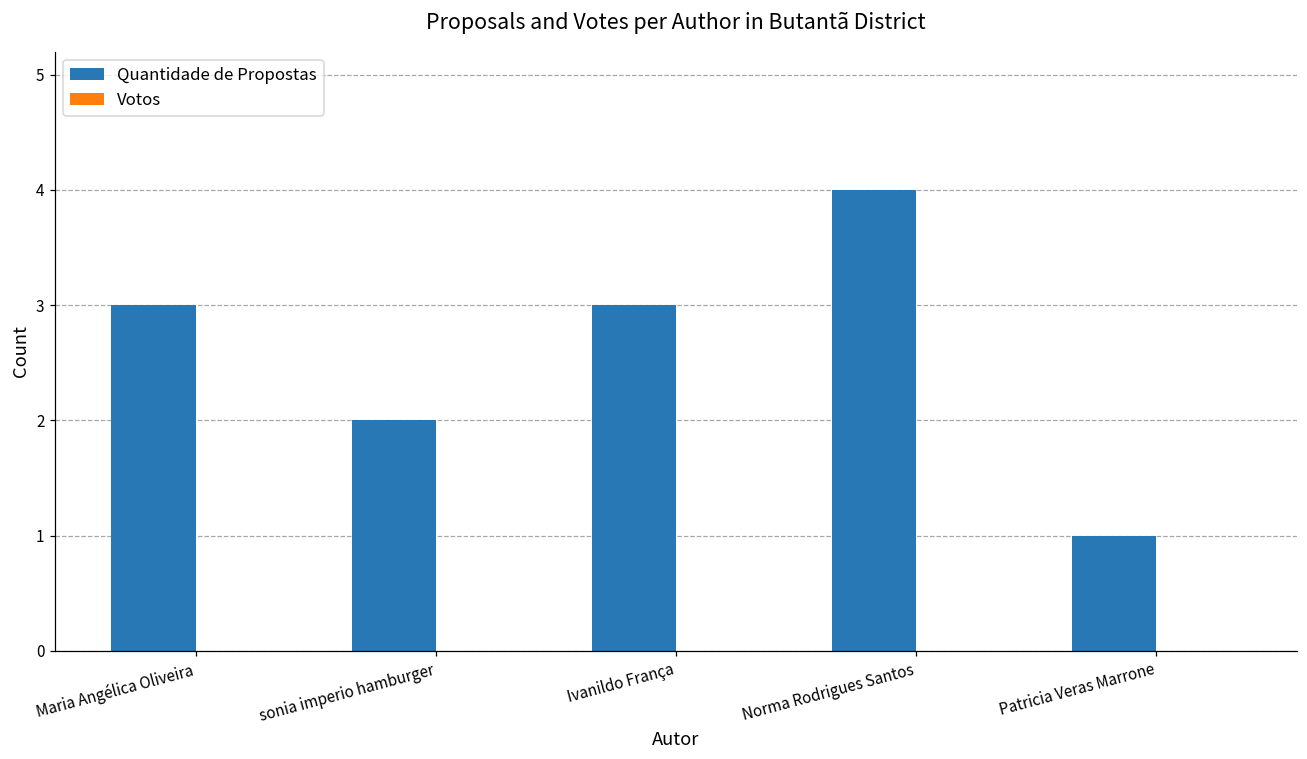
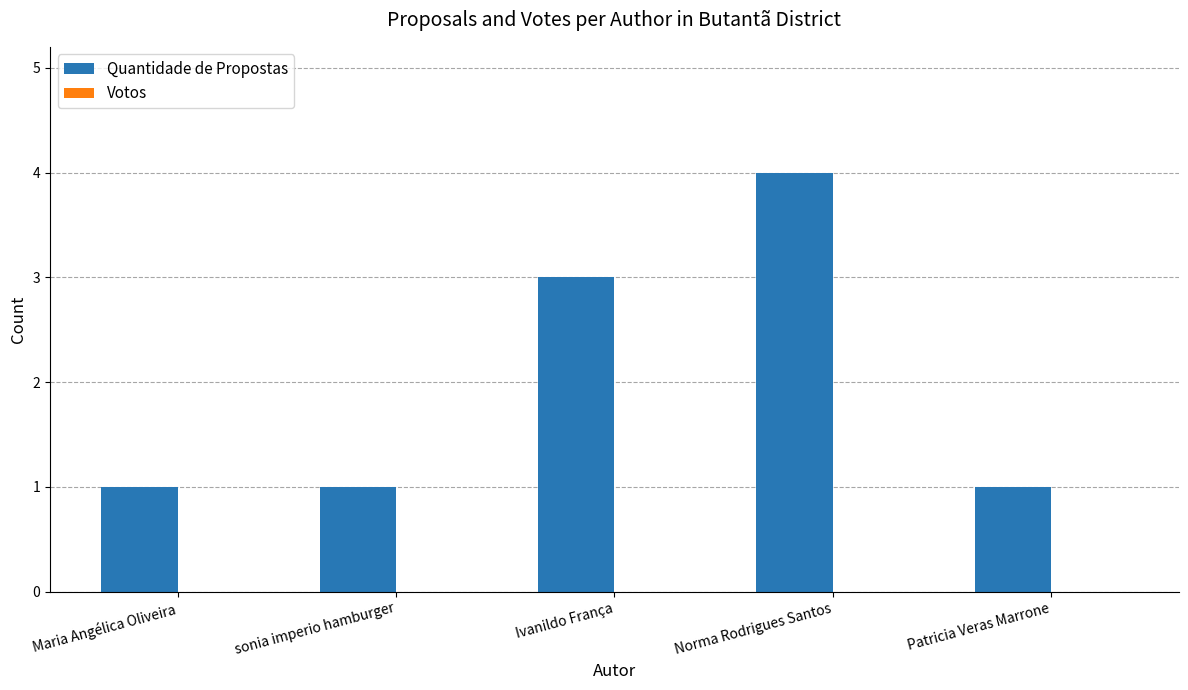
Quantidade de Propostas, Maria Angélica Oliveira: 3 -> 1
Quantidade de Propostas, sonia imperio hamburger: 2 -> 1
